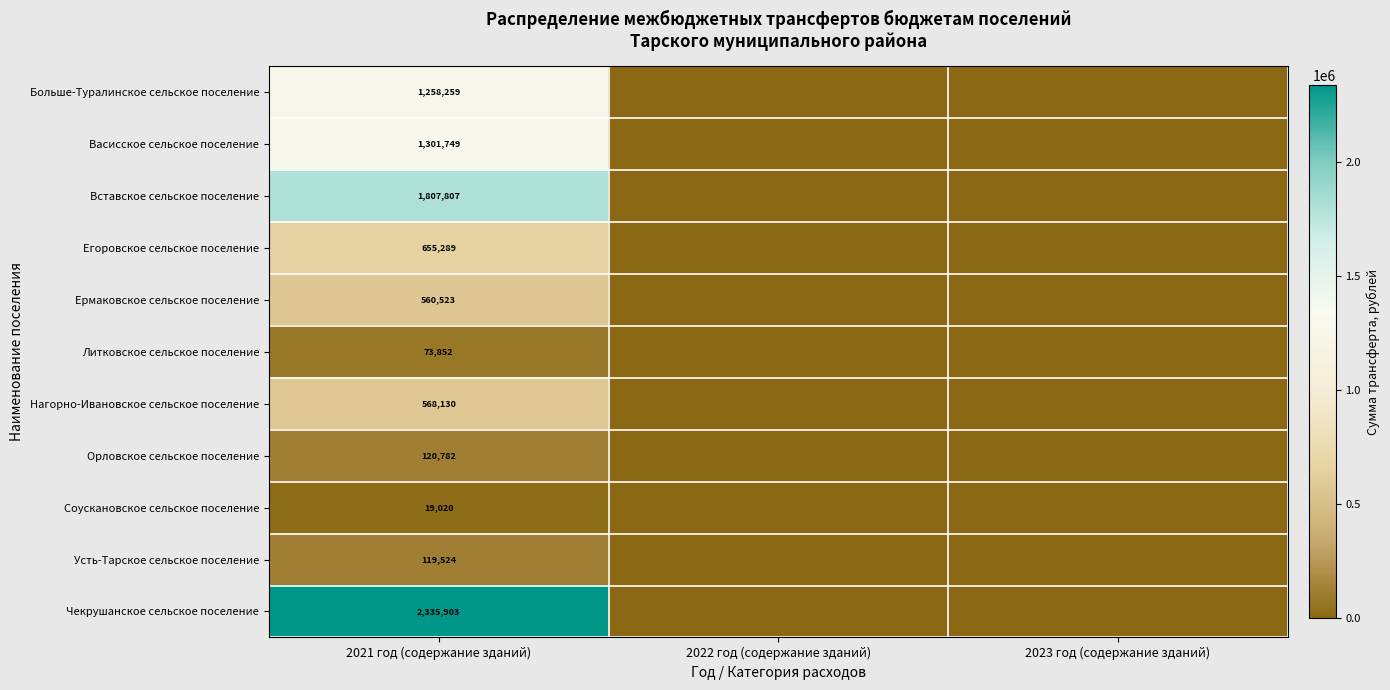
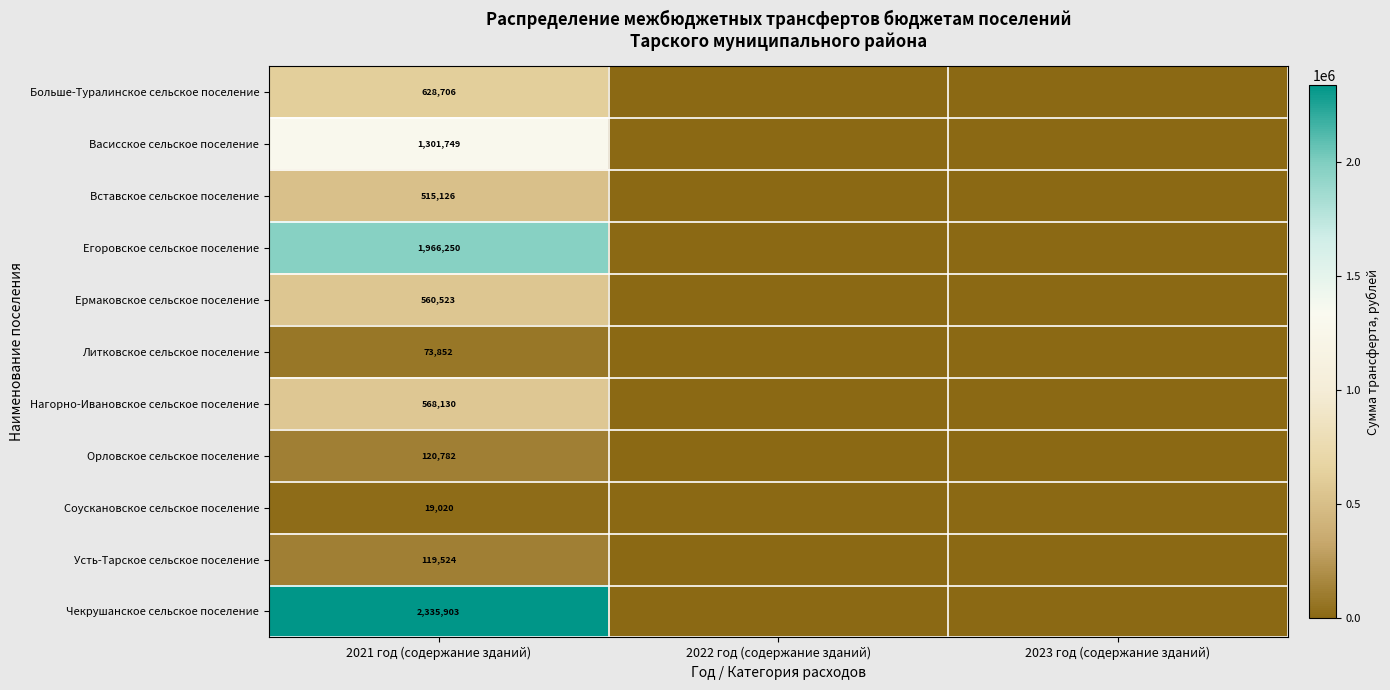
Больше-Туралинское сельское поселение, 2021 год (содержание зданий): 1,258,259 -> 628,706
Вставское сельское поселение, 2021 год (содержание зданий): 1,807,807 -> 515,126
Егоровское сельское поселение, 2021 год (содержание зданий): 655,289 -> 1,966,250
